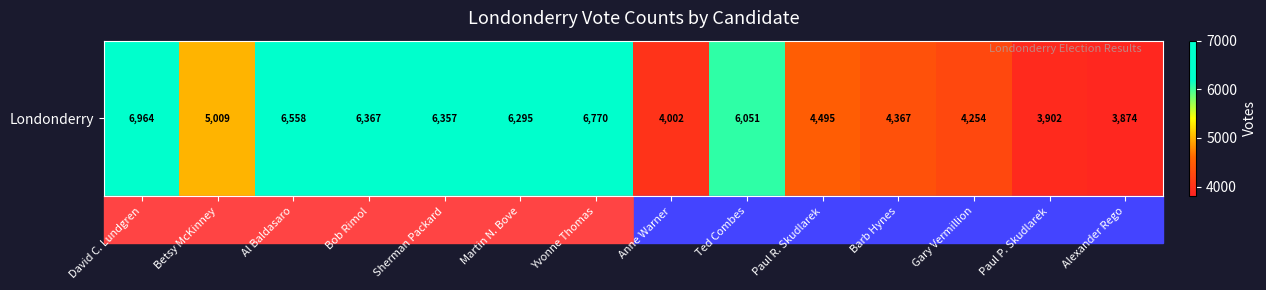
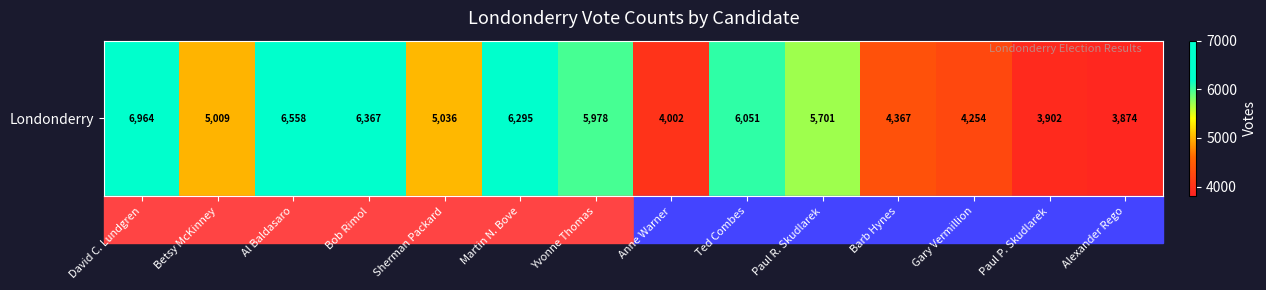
Londonderry, Sherman Packard: 6,357 -> 5,036
Londonderry, Yvonne Thomas: 6,770 -> 5,978
Londonderry, Paul R. Skudlarek: 4,495 -> 5,701
